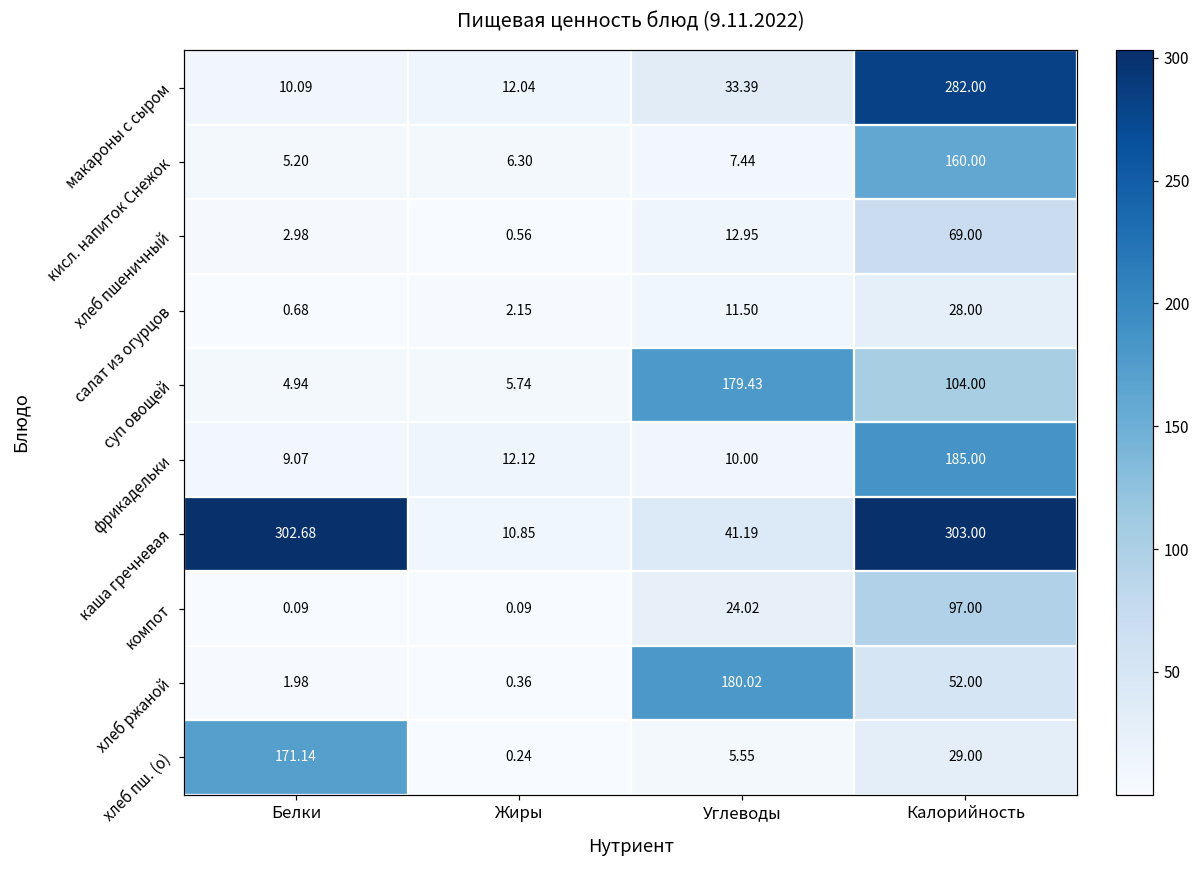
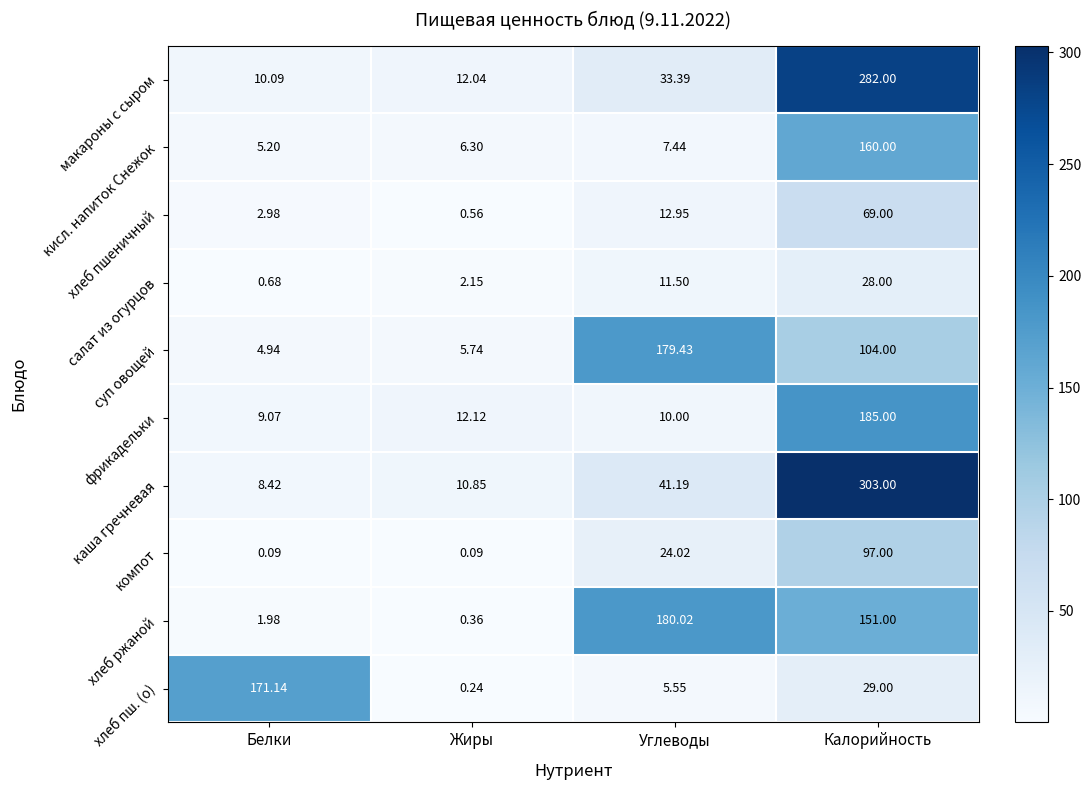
каша гречневая, Белки: 302.68 -> 8.42
хлеб ржаной, Калорийность: 52.00 -> 151.00
